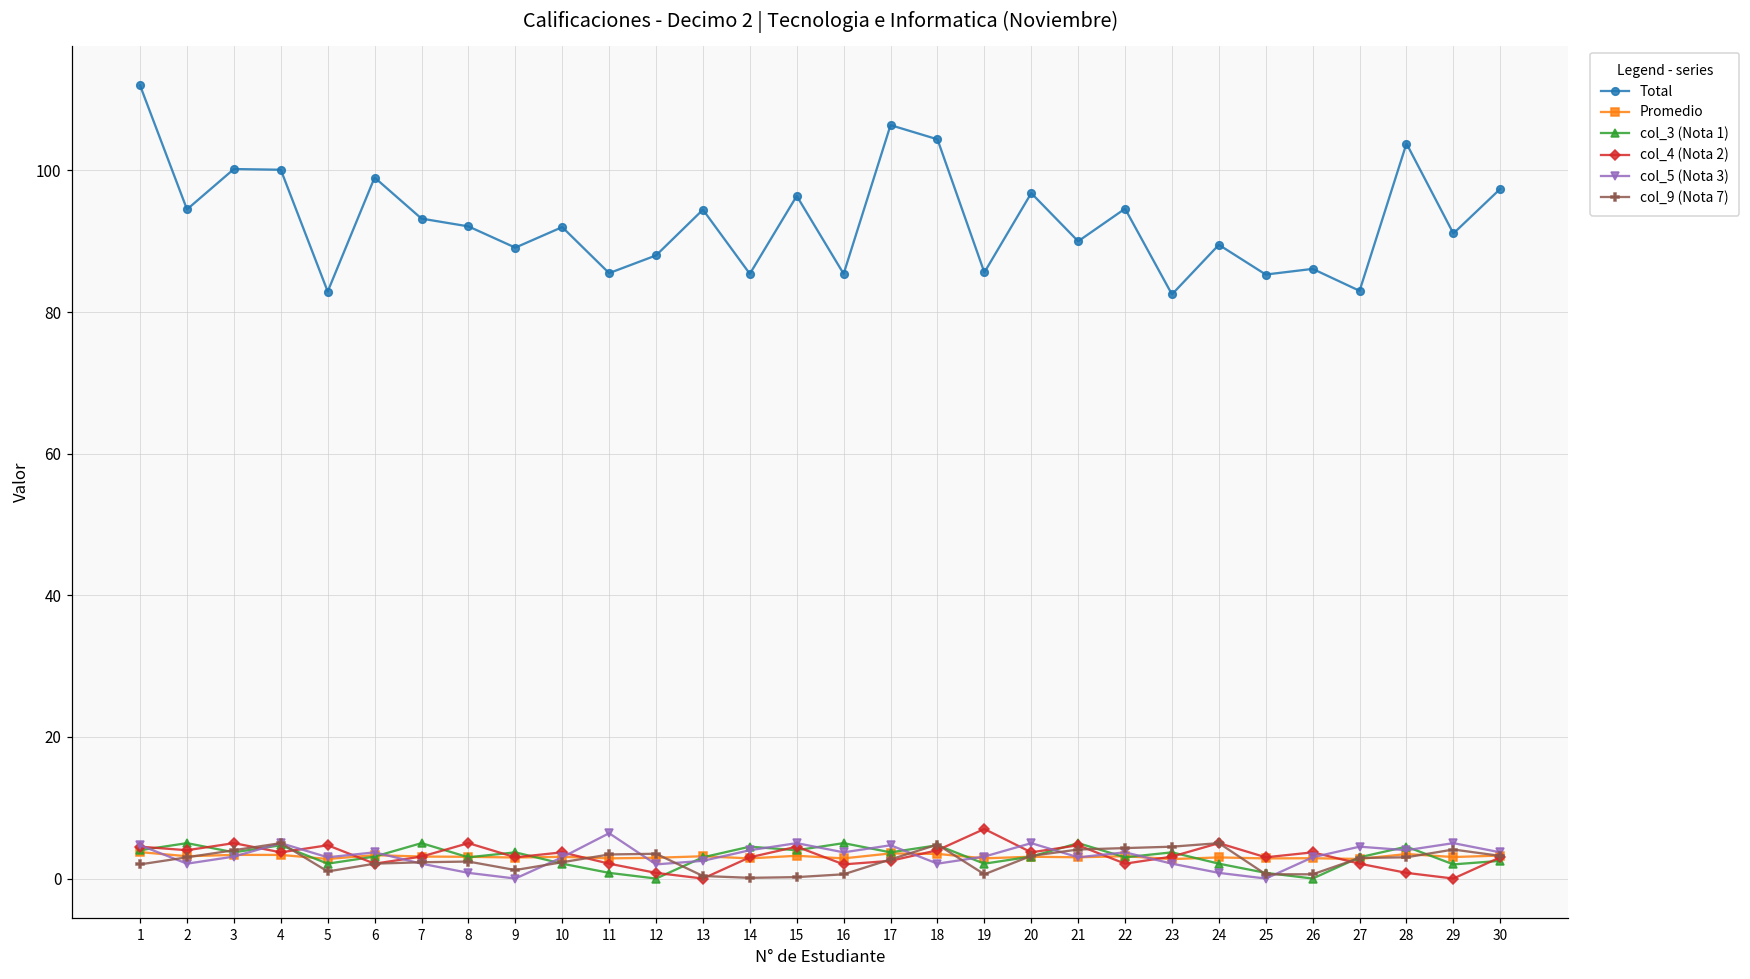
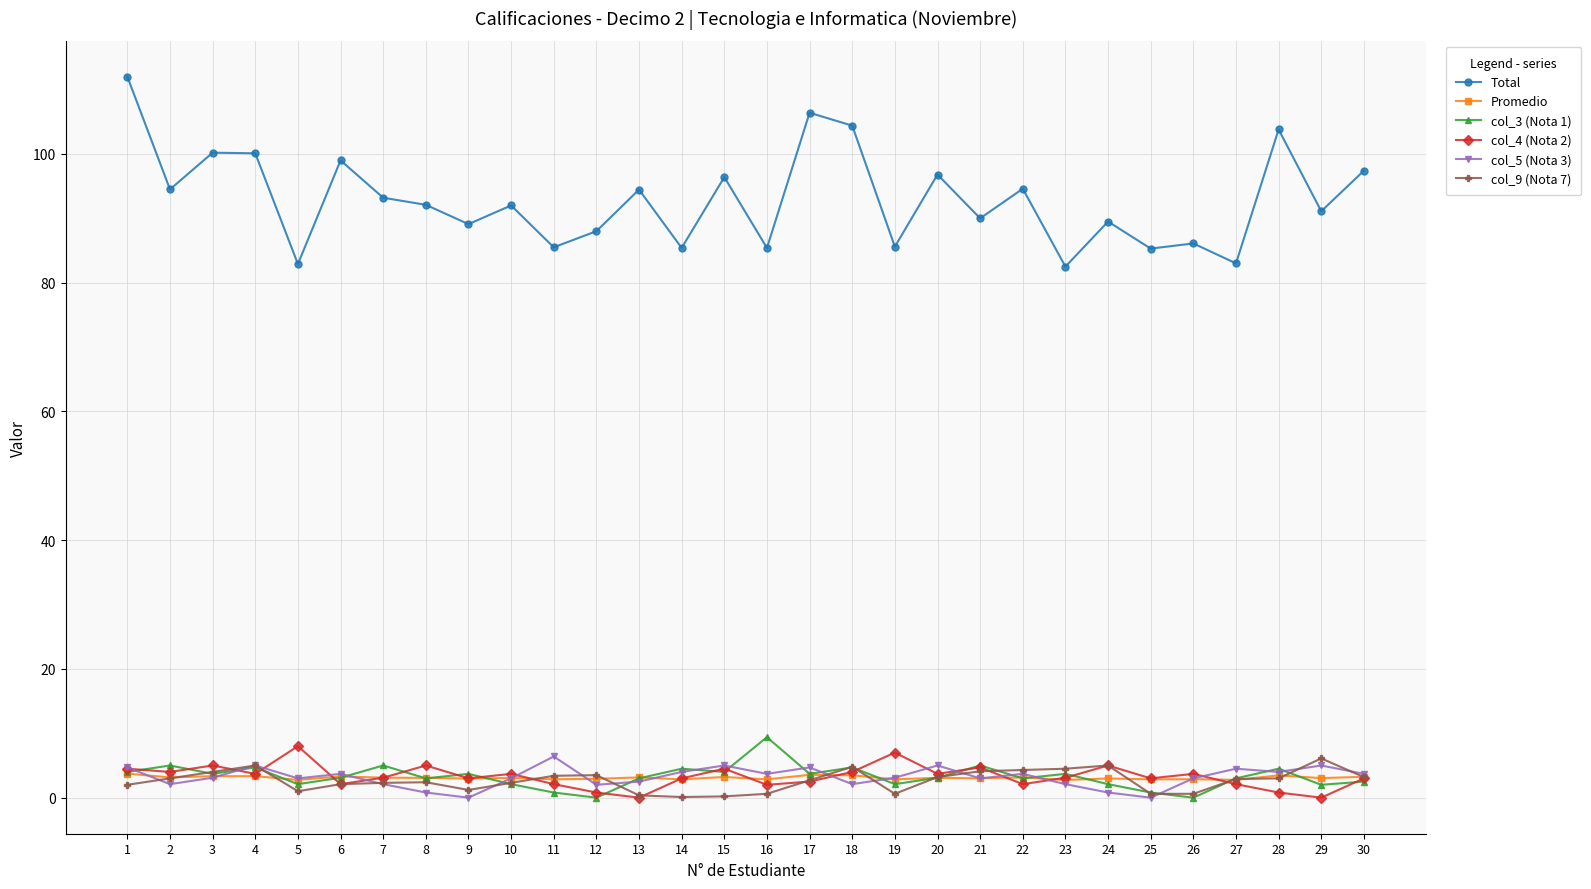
col_4 (Nota 2), 5: 5 -> 8
col_3 (Nota 1), 16: 5 -> 9
col_9 (Nota 7), 29: 4 -> 6
